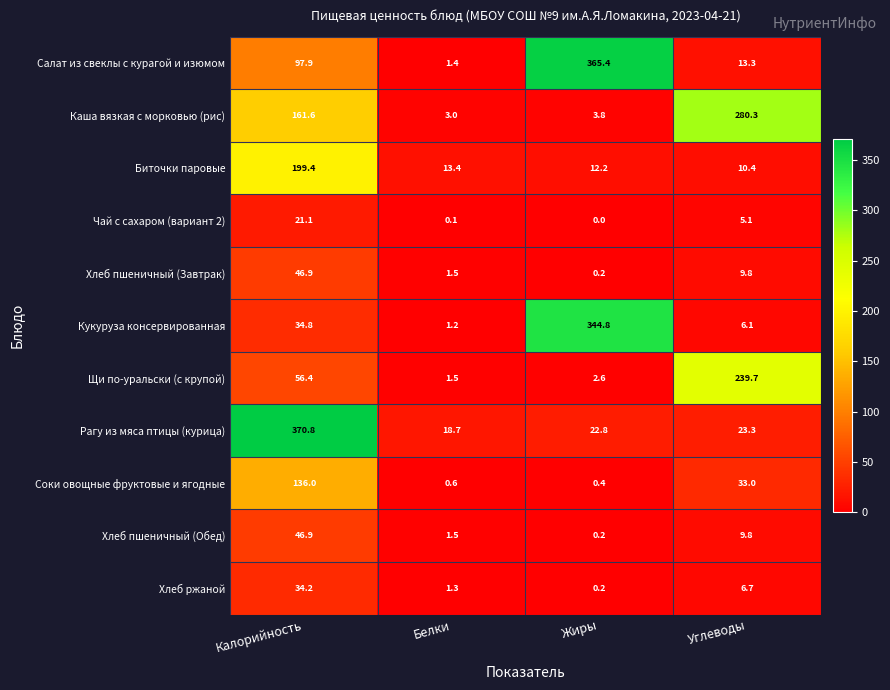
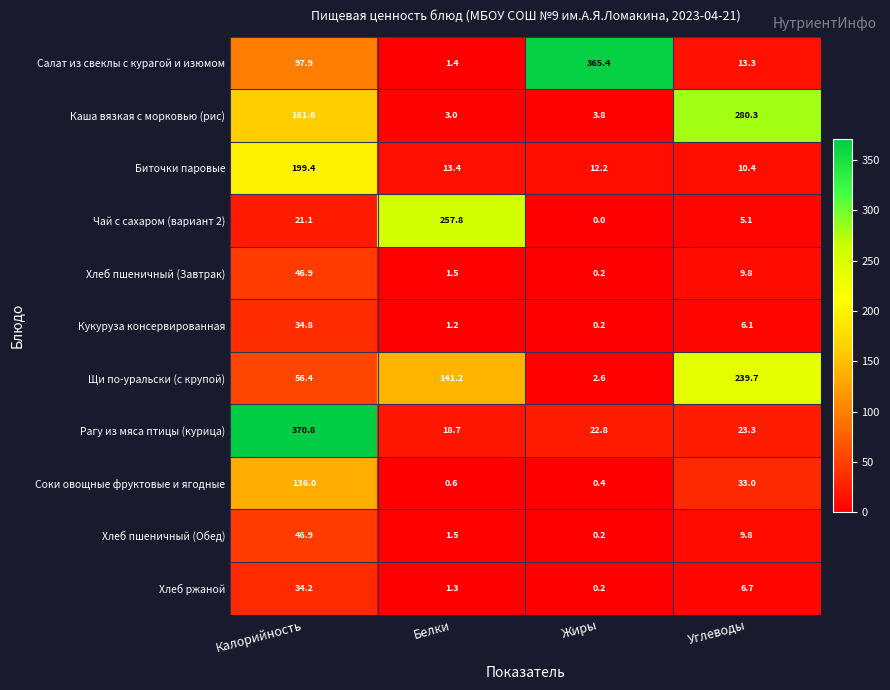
Чай с сахаром (вариант 2), Белки: 0.1 -> 257.8
Кукуруза консервированная, Жиры: 344.8 -> 0.2
Щи по-уральски (с крупой), Белки: 1.5 -> 141.2
